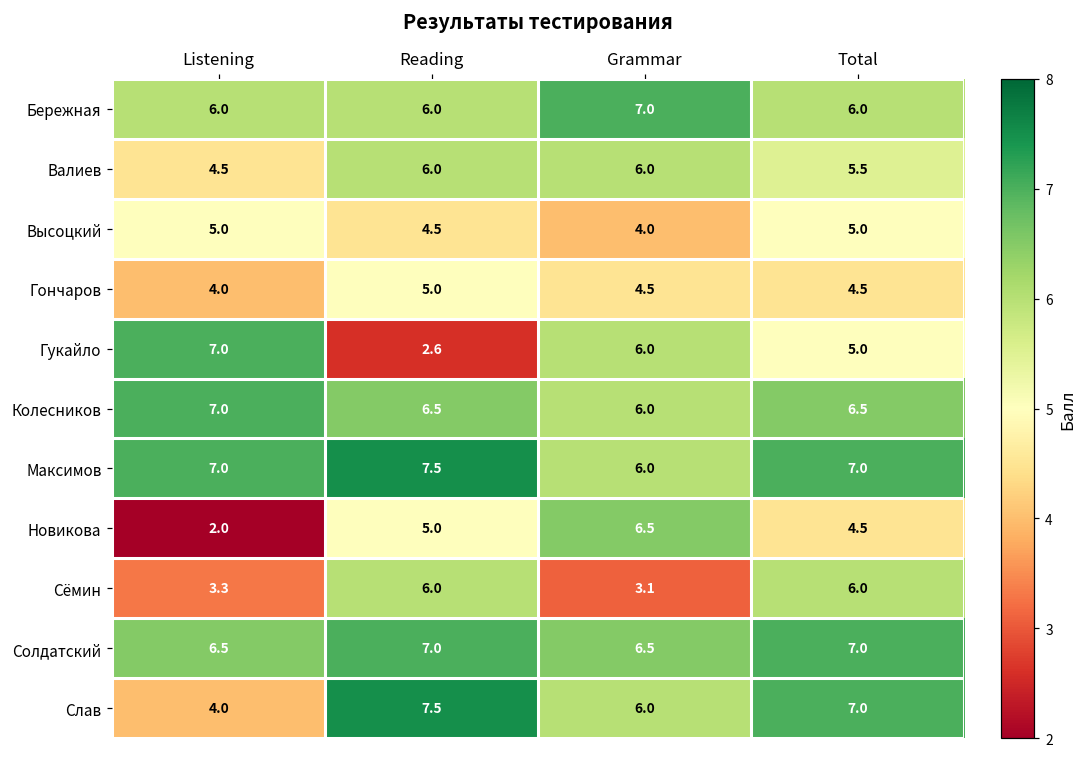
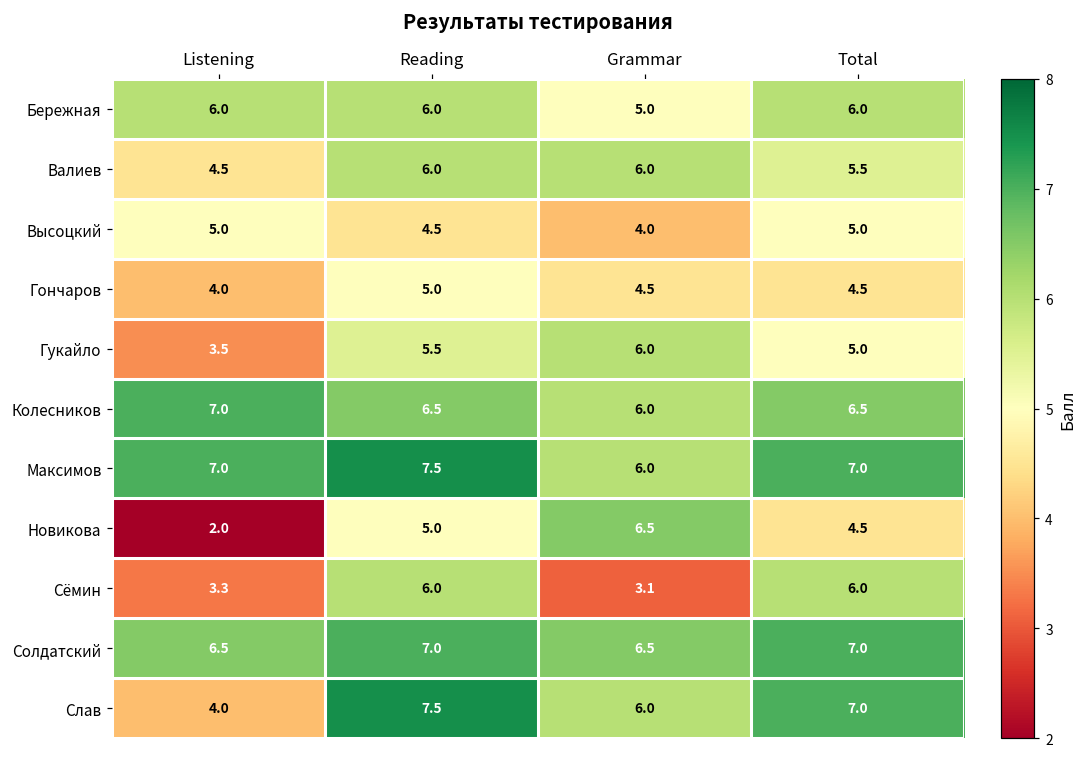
Бережная, Grammar: 7.0 -> 5.0
Гукайло, Listening: 7.0 -> 3.5
Гукайло, Reading: 2.6 -> 5.5
